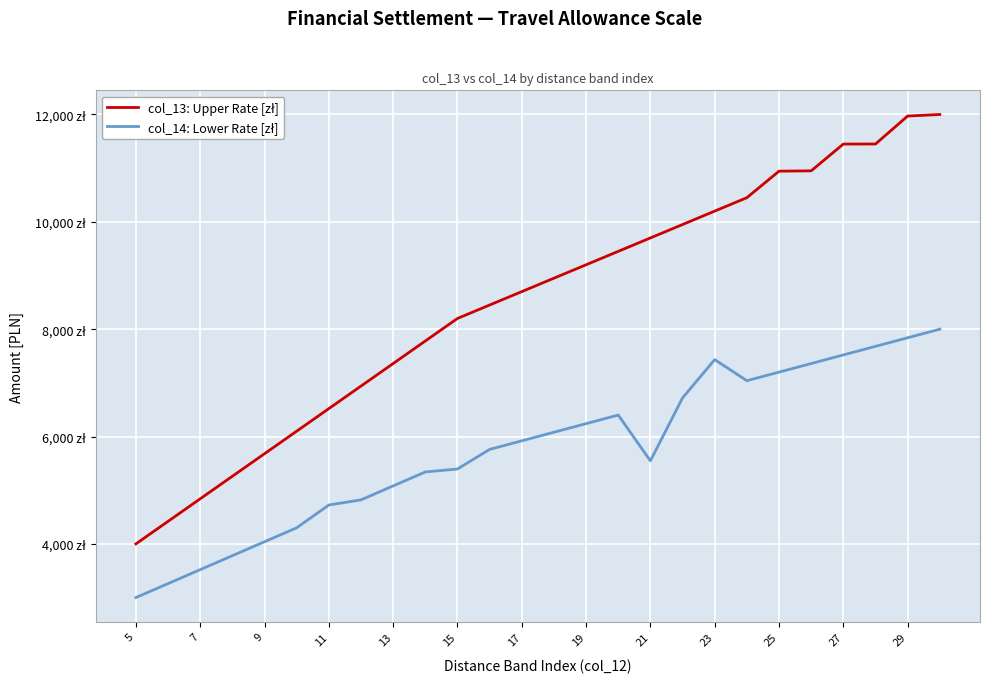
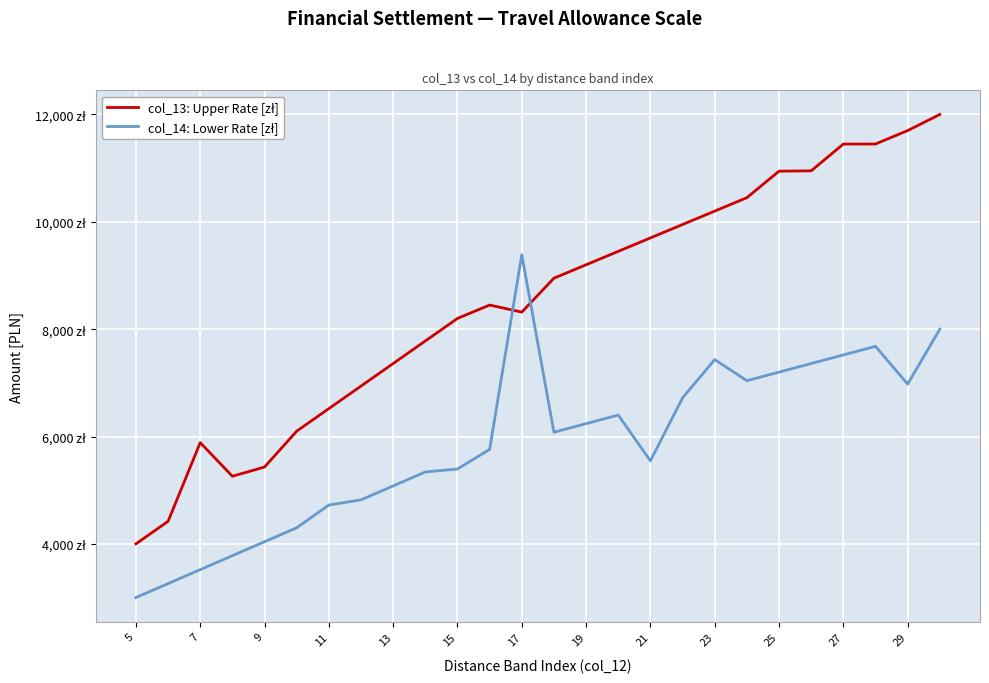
col_13: Upper Rate [zł], 7: 4,800 zł -> 5,900 zł
col_13: Upper Rate [zł], 9: 5,700 zł -> 5,400 zł
col_13: Upper Rate [zł], 17: 8,700 zł -> 8,300 zł
col_14: Lower Rate [zł], 17: 5,900 zł -> 9,400 zł
col_13: Upper Rate [zł], 29: 12,000 zł -> 11,700 zł
col_14: Lower Rate [zł], 29: 7,800 zł -> 7,000 zł
